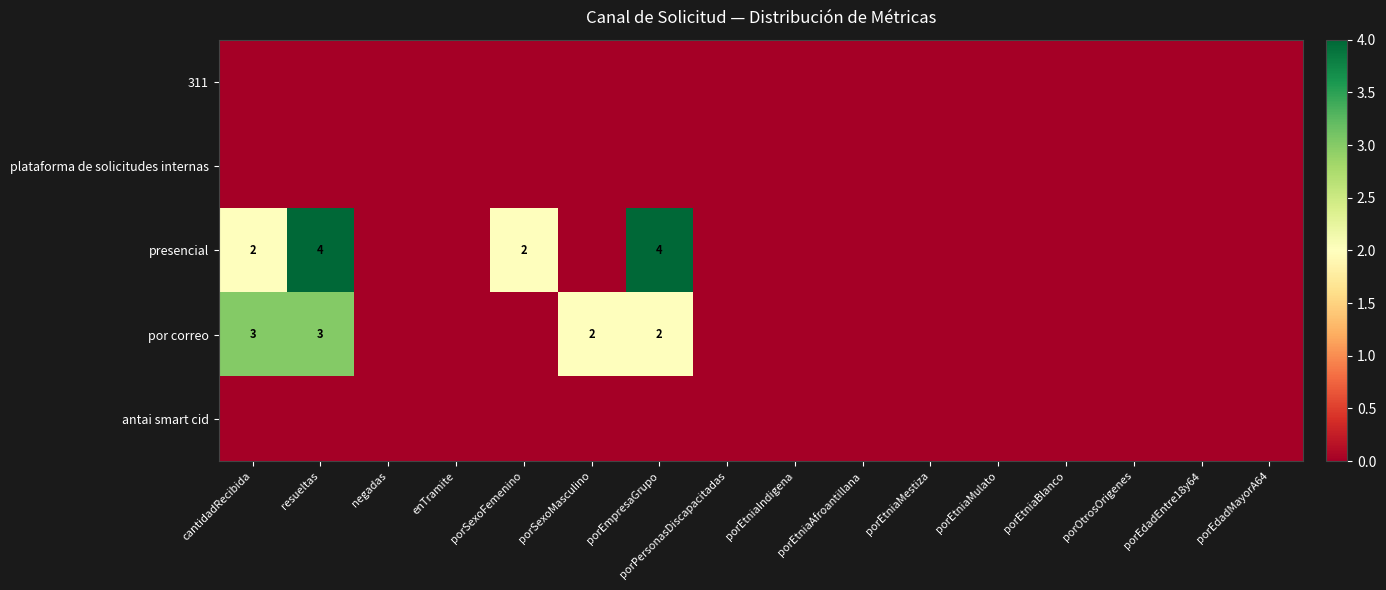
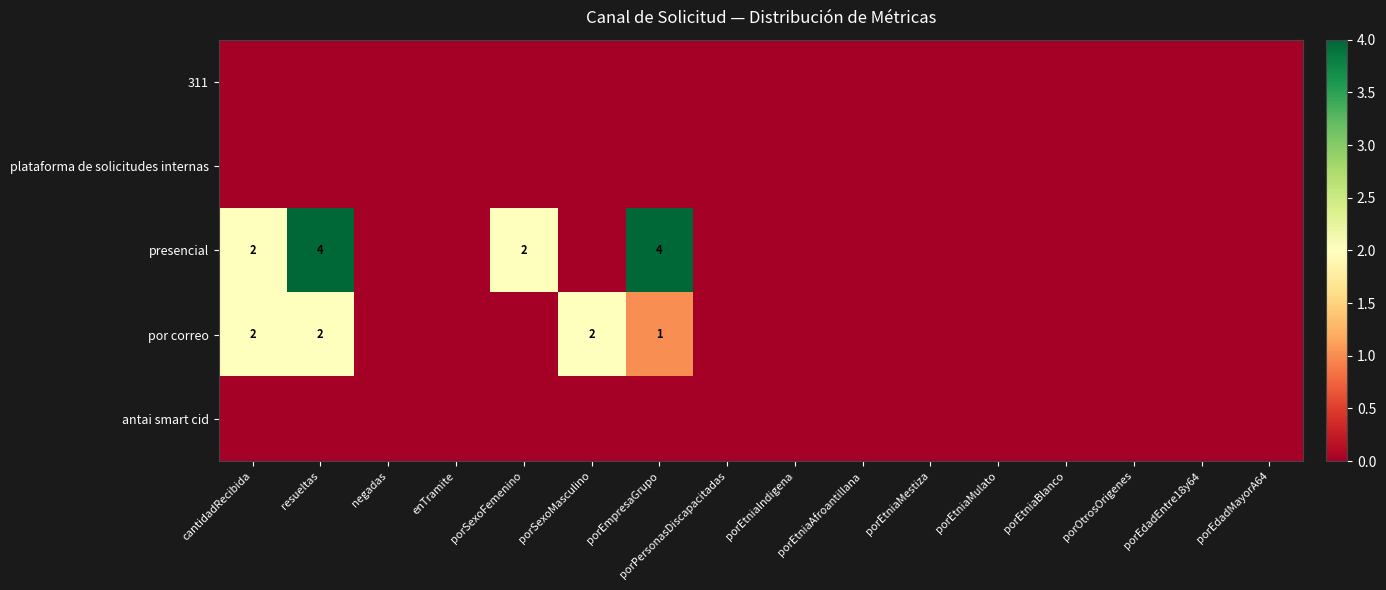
por correo, cantidadRecibida: 3 -> 2
por correo, resueltas: 3 -> 2
por correo, porEmpresaGrupo: 2 -> 1
